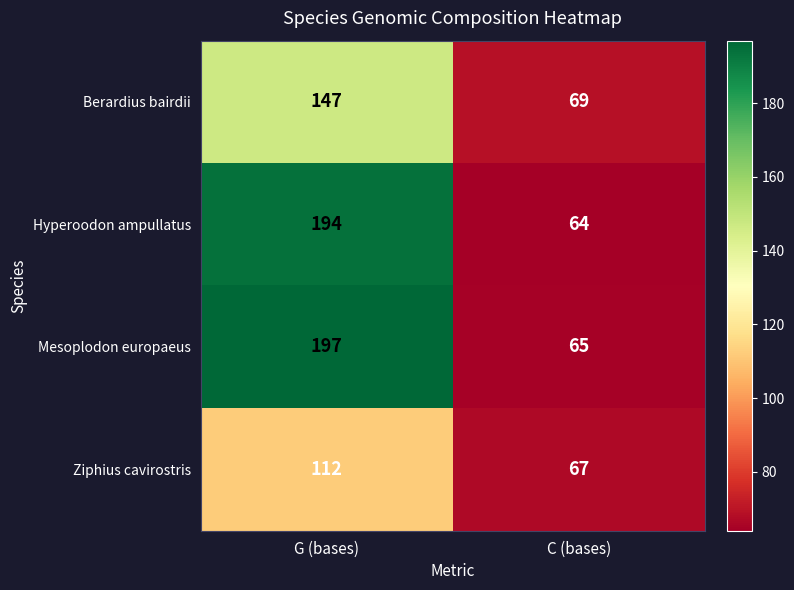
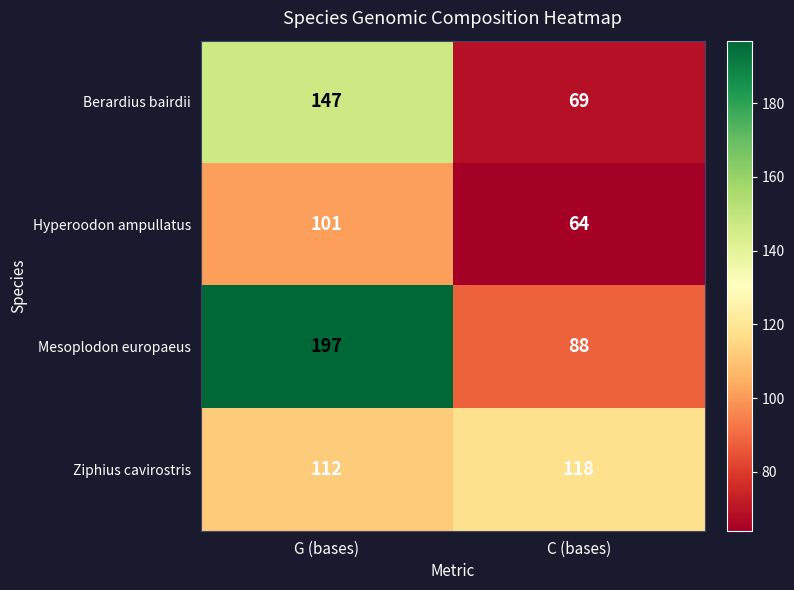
Hyperoodon ampullatus, G (bases): 194 -> 101
Mesoplodon europaeus, C (bases): 65 -> 88
Ziphius cavirostris, C (bases): 67 -> 118
